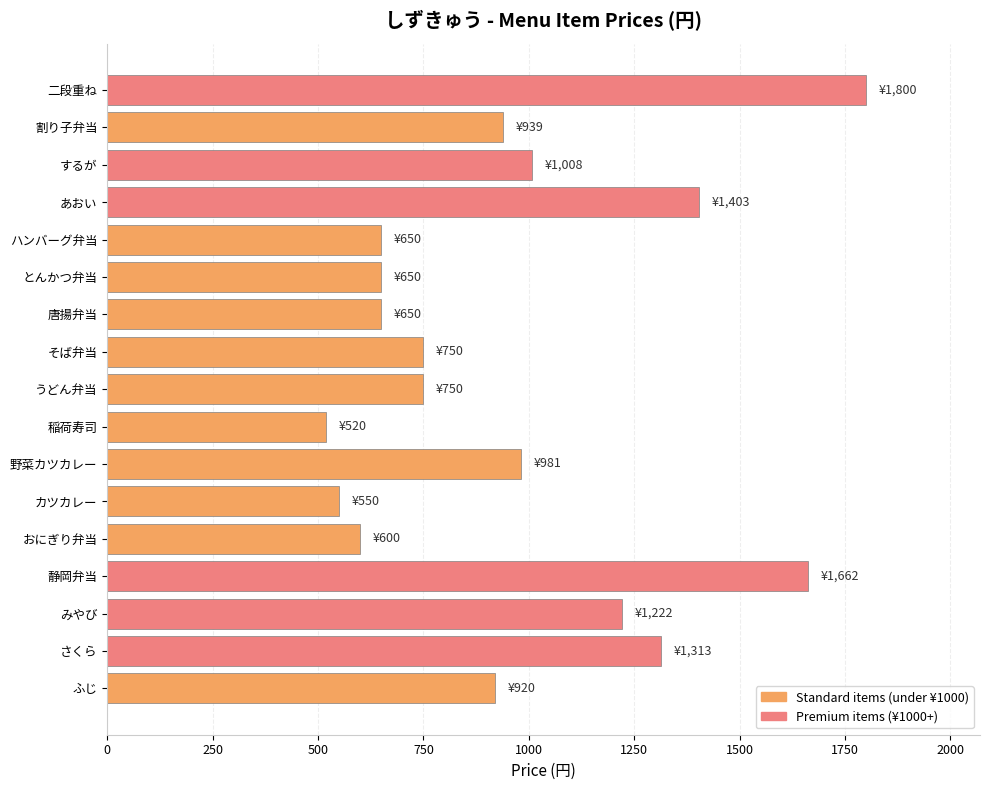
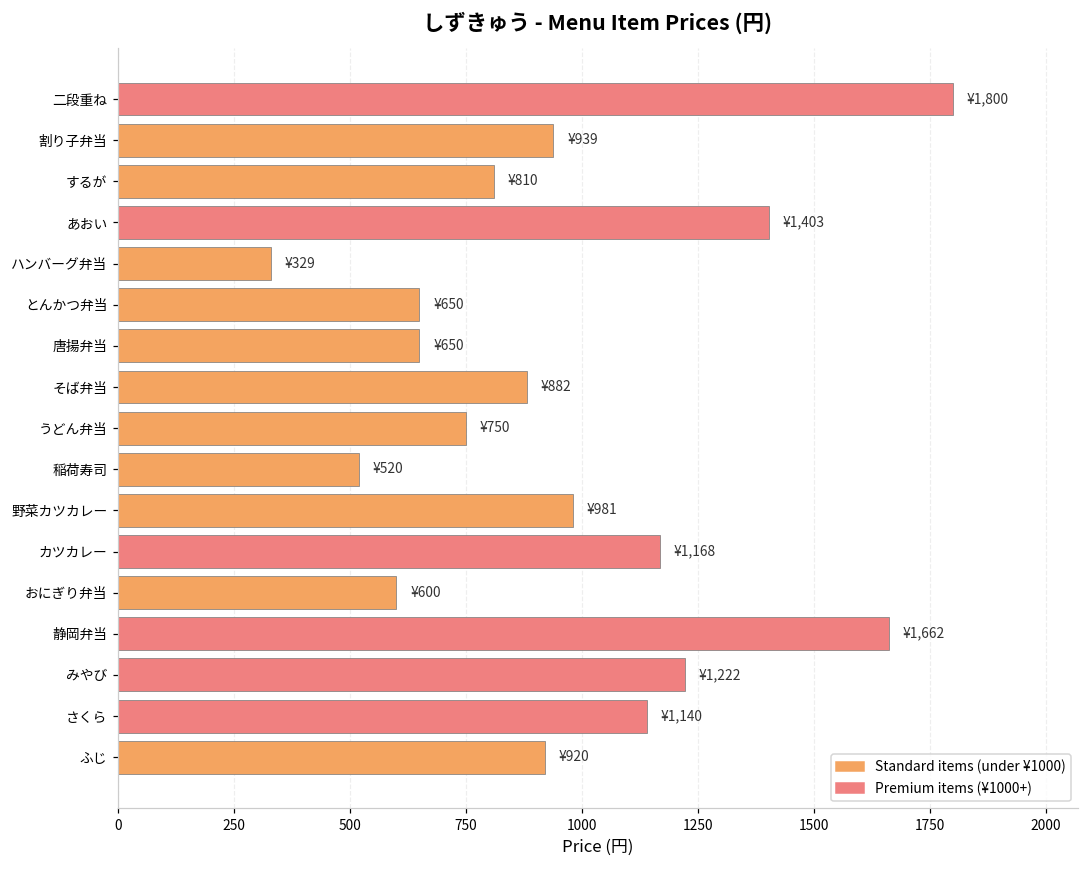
するが: ¥1,008 -> ¥810
ハンバーグ弁当: ¥650 -> ¥329
そば弁当: ¥750 -> ¥882
カツカレー: ¥550 -> ¥1,168
さくら: ¥1,313 -> ¥1,140
